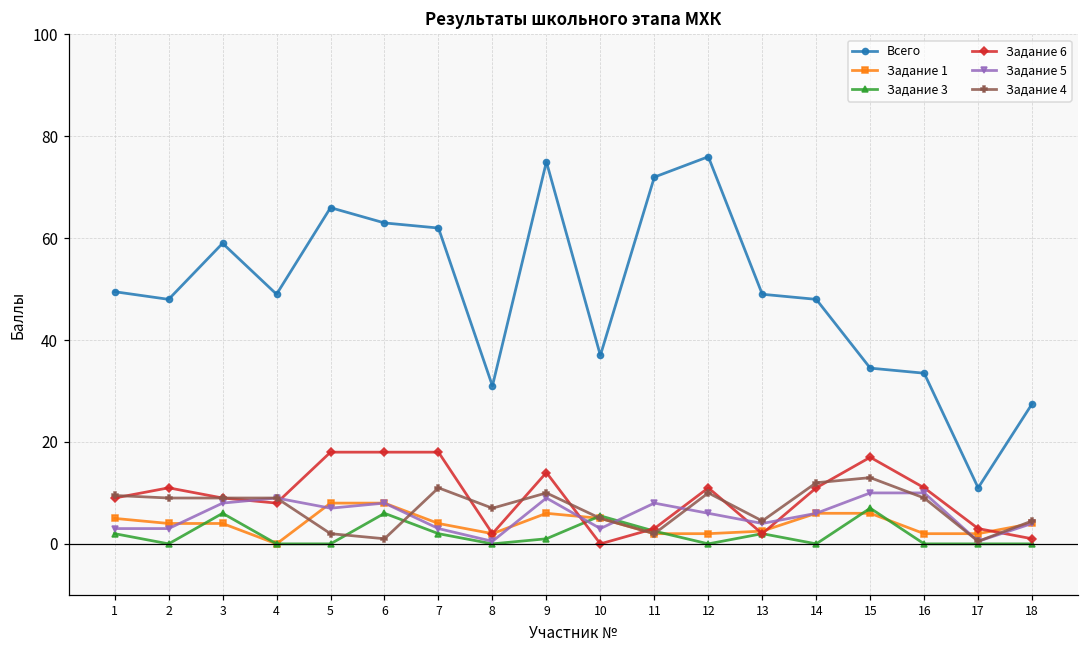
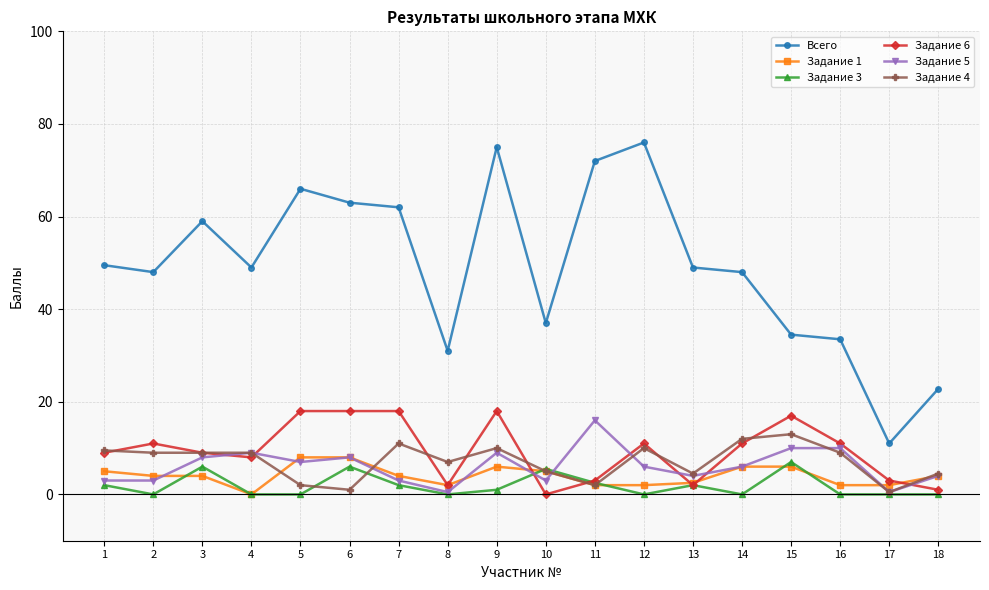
Задание 6, 9: 14 -> 18
Задание 5, 11: 8 -> 16
Всего, 18: 28 -> 23
